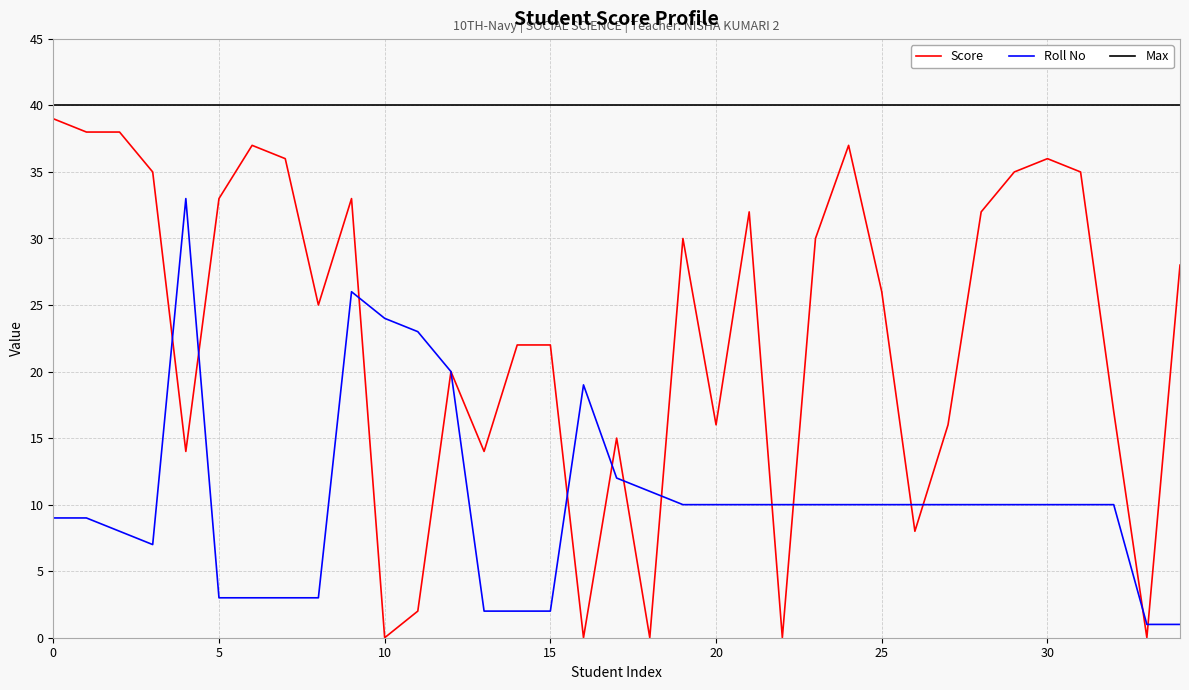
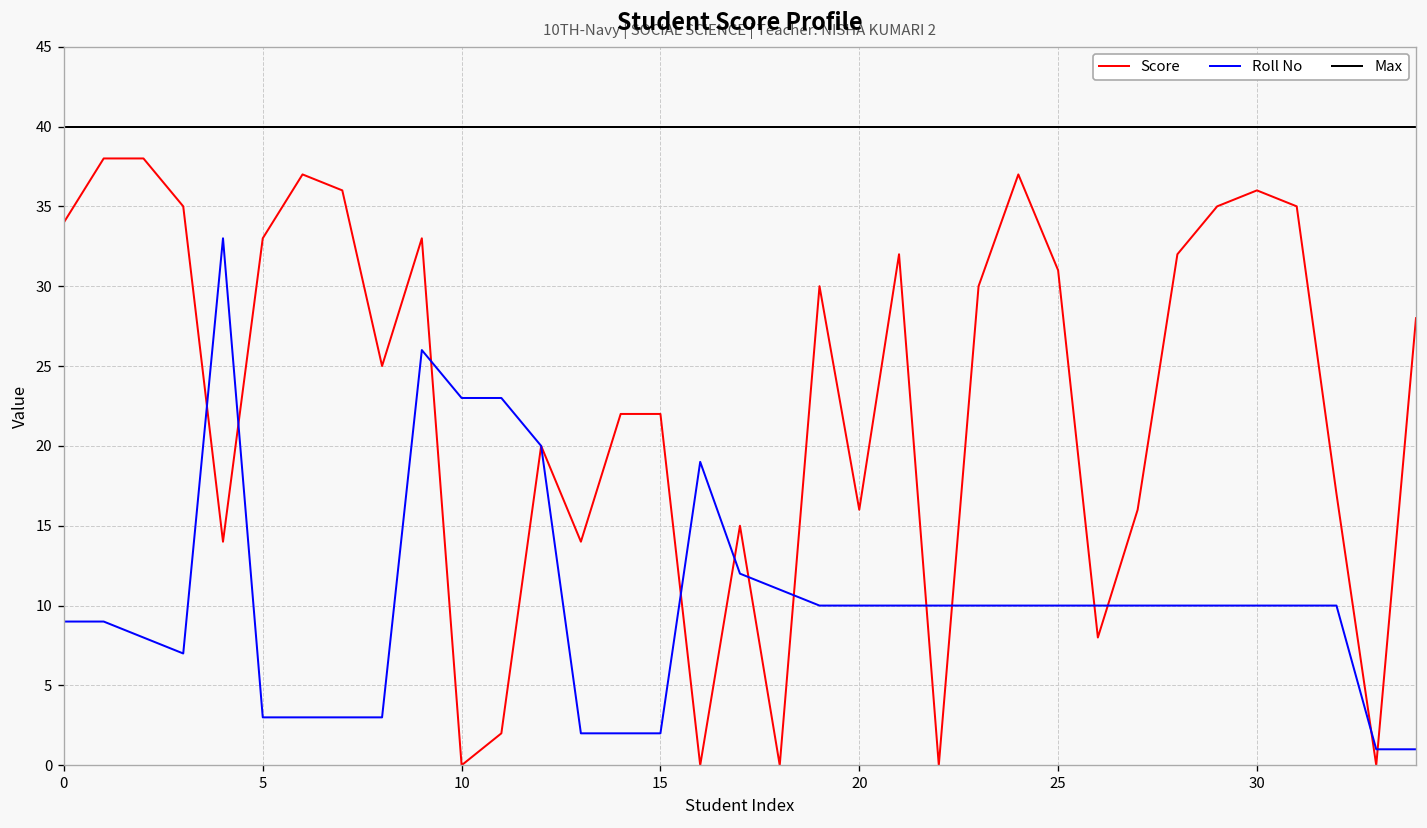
Score, 0: 39 -> 34
Roll No, 10: 24 -> 23
Score, 25: 26 -> 31
